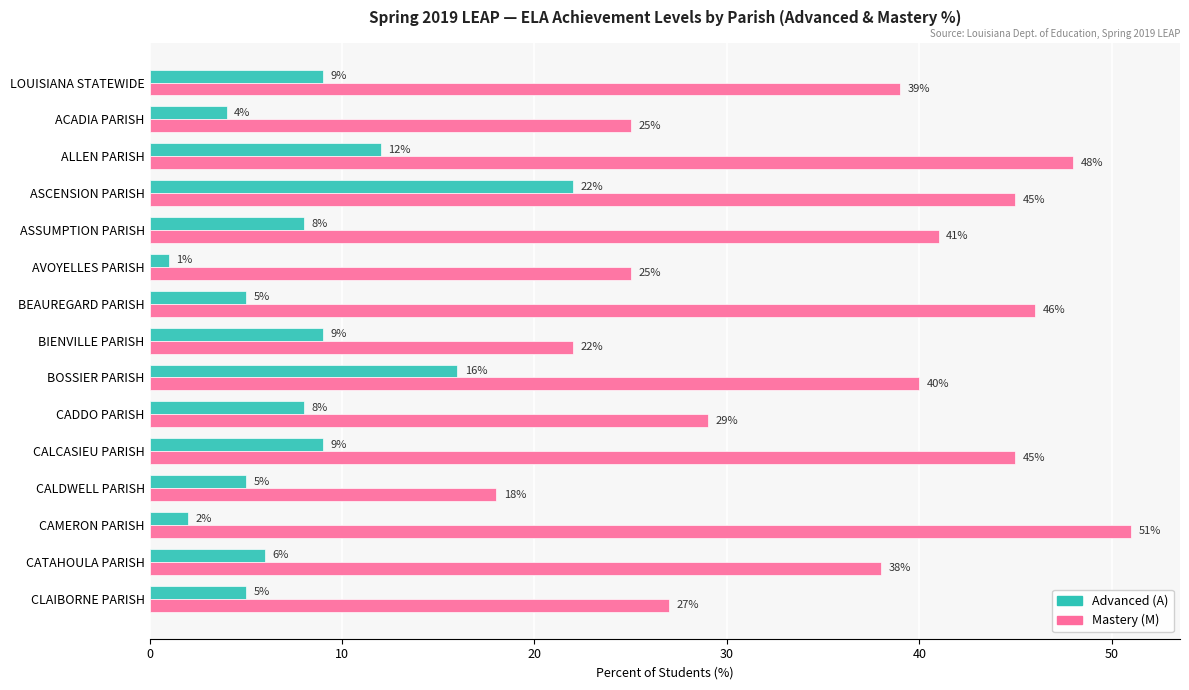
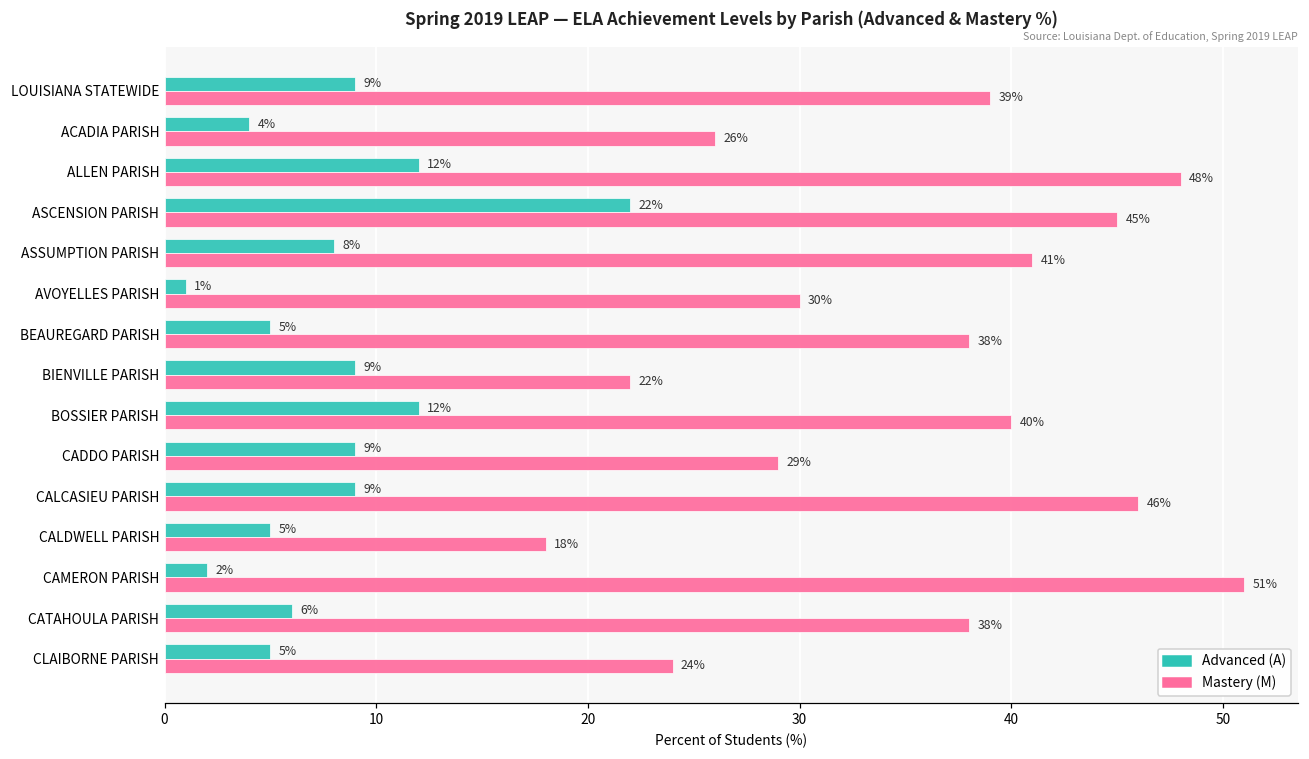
Mastery (M), ACADIA PARISH: 25% -> 26%
Mastery (M), AVOYELLES PARISH: 25% -> 30%
Mastery (M), BEAUREGARD PARISH: 46% -> 38%
Advanced (A), BOSSIER PARISH: 16% -> 12%
Advanced (A), CADDO PARISH: 8% -> 9%
Mastery (M), CALCASIEU PARISH: 45% -> 46%
Mastery (M), CLAIBORNE PARISH: 27% -> 24%
